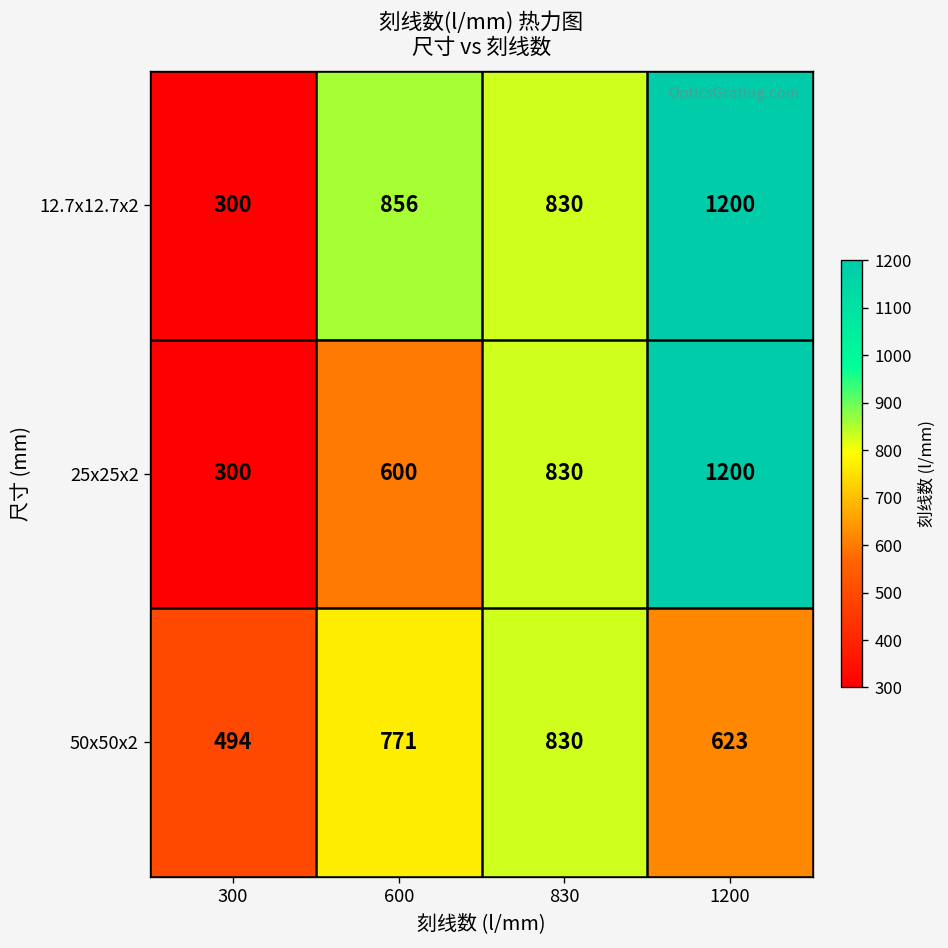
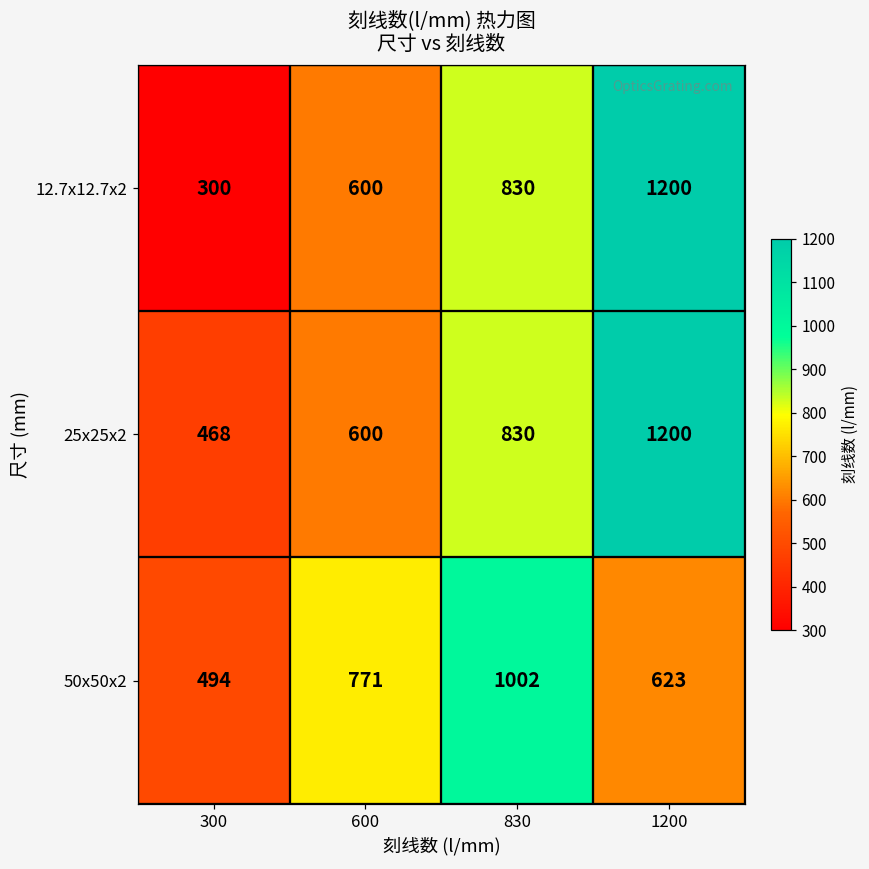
12.7x12.7x2, 600: 856 -> 600
25x25x2, 300: 300 -> 468
50x50x2, 830: 830 -> 1002
